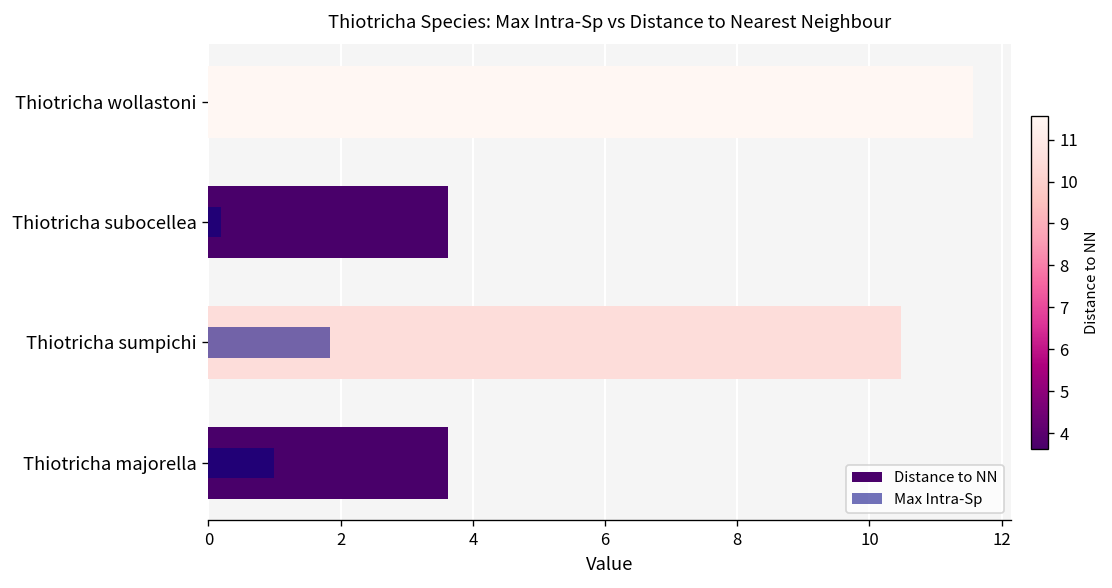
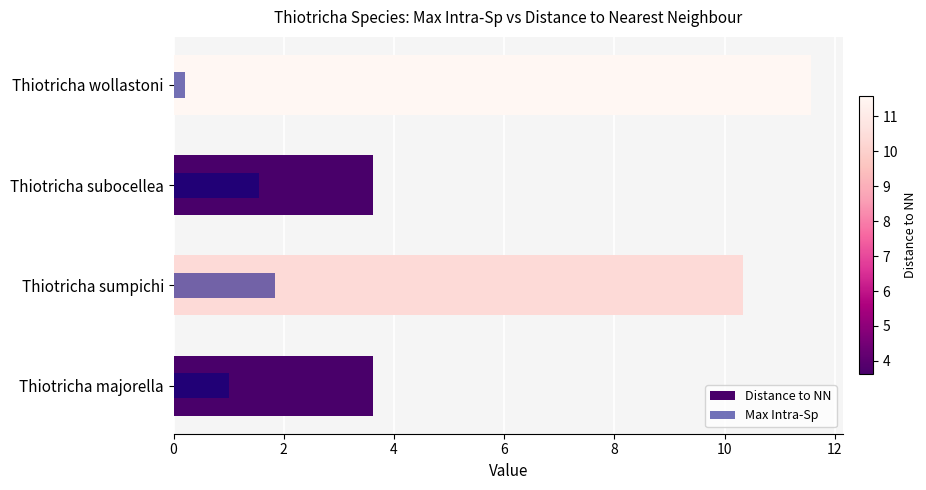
Max Intra-Sp, Thiotricha wollastoni: 0.0 -> 0.2
Max Intra-Sp, Thiotricha subocellea: 0.2 -> 1.6
Distance to NN, Thiotricha sumpichi: 10.5 -> 10.3
